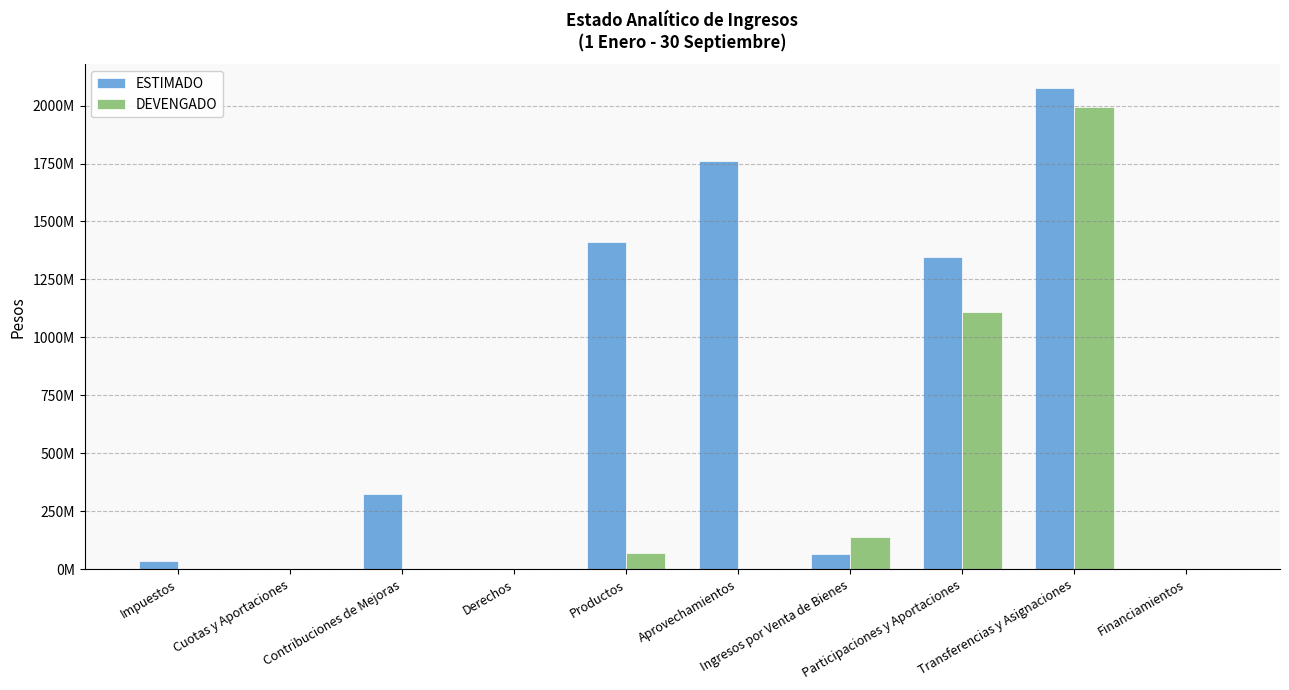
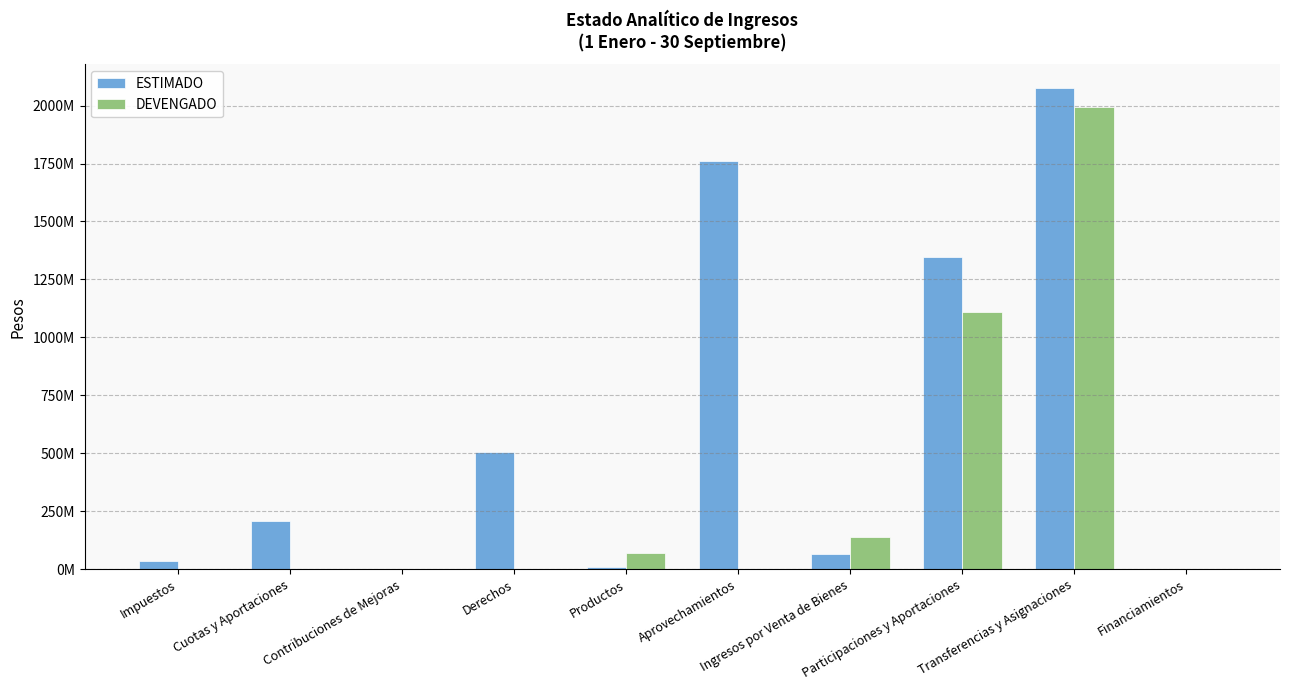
ESTIMADO, Cuotas y Aportaciones: 0 -> 210000000
ESTIMADO, Contribuciones de Mejoras: 330000000 -> 0
ESTIMADO, Derechos: 0 -> 510000000
ESTIMADO, Productos: 1410000000 -> 10000000
